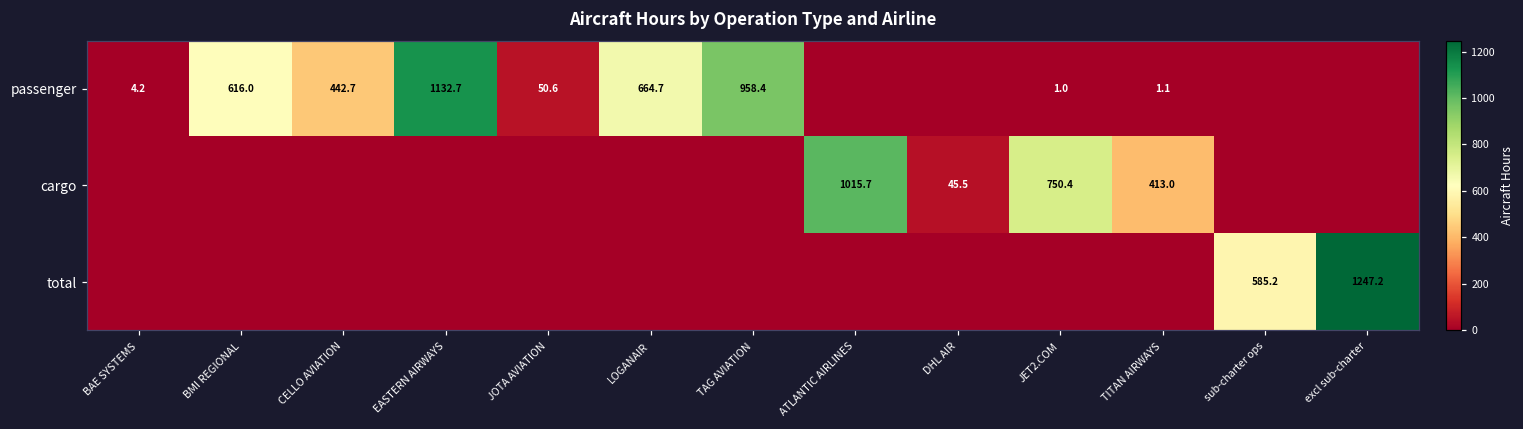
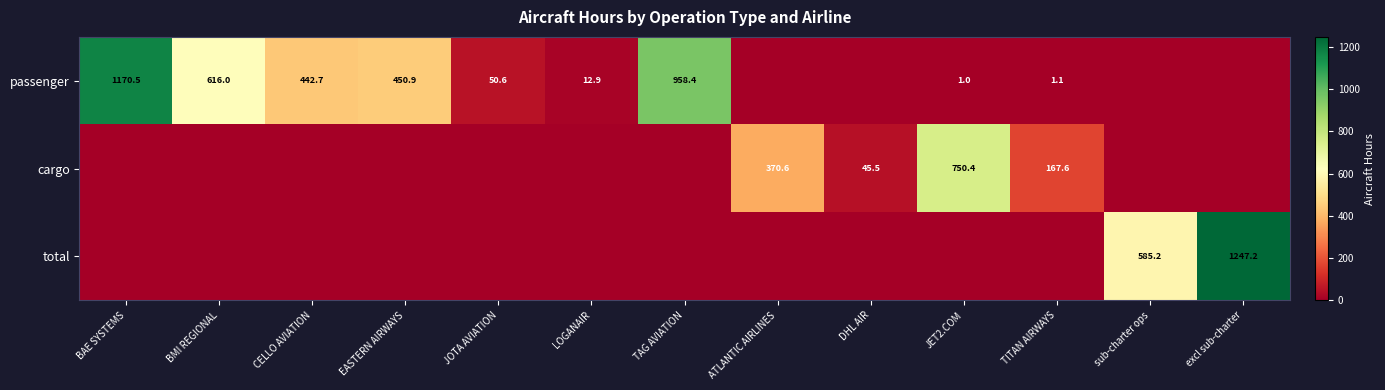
passenger, BAE SYSTEMS: 4.2 -> 1170.5
passenger, EASTERN AIRWAYS: 1132.7 -> 450.9
passenger, LOGANAIR: 664.7 -> 12.9
cargo, ATLANTIC AIRLINES: 1015.7 -> 370.6
cargo, TITAN AIRWAYS: 413.0 -> 167.6
